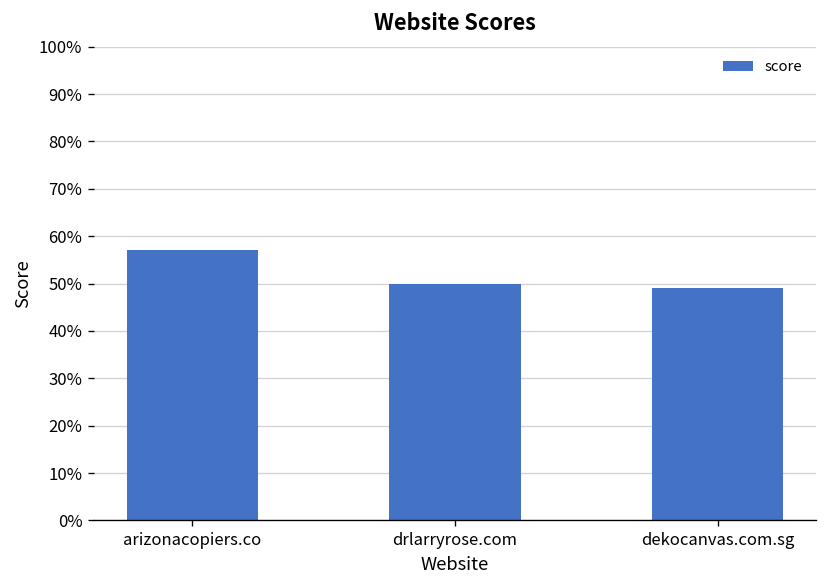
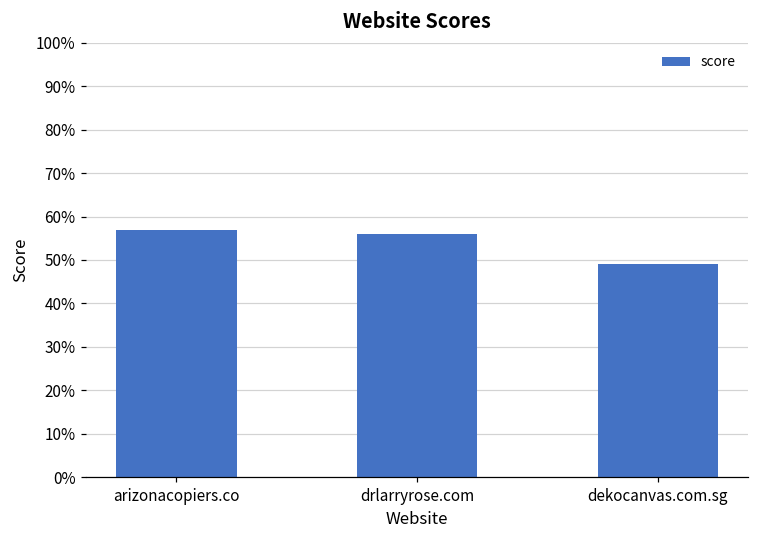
drlarryrose.com: 50% -> 56%
